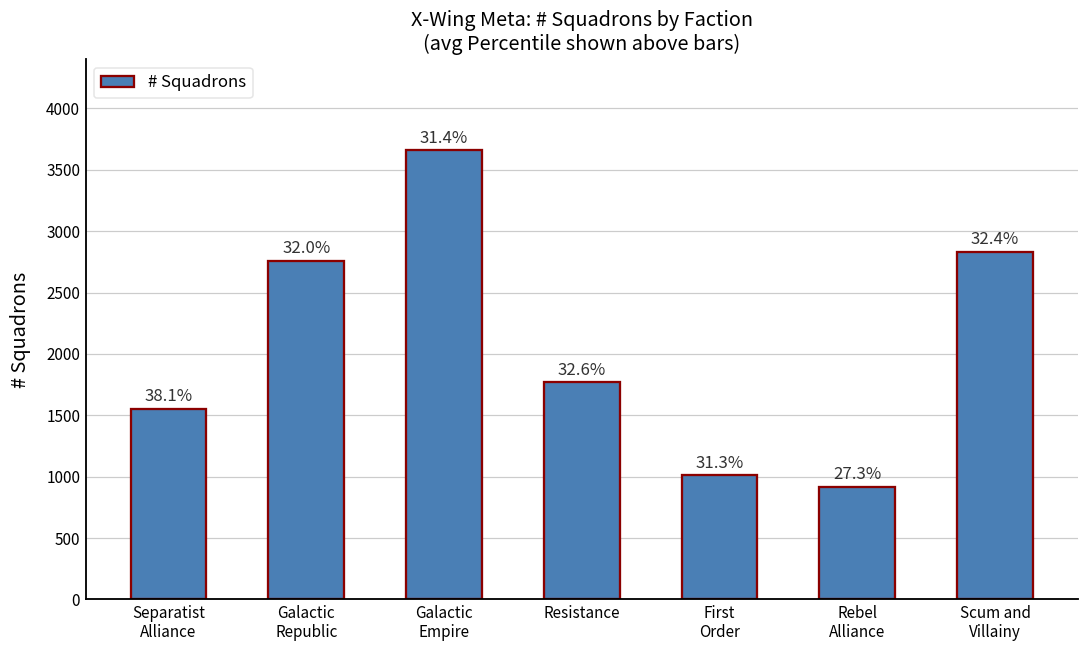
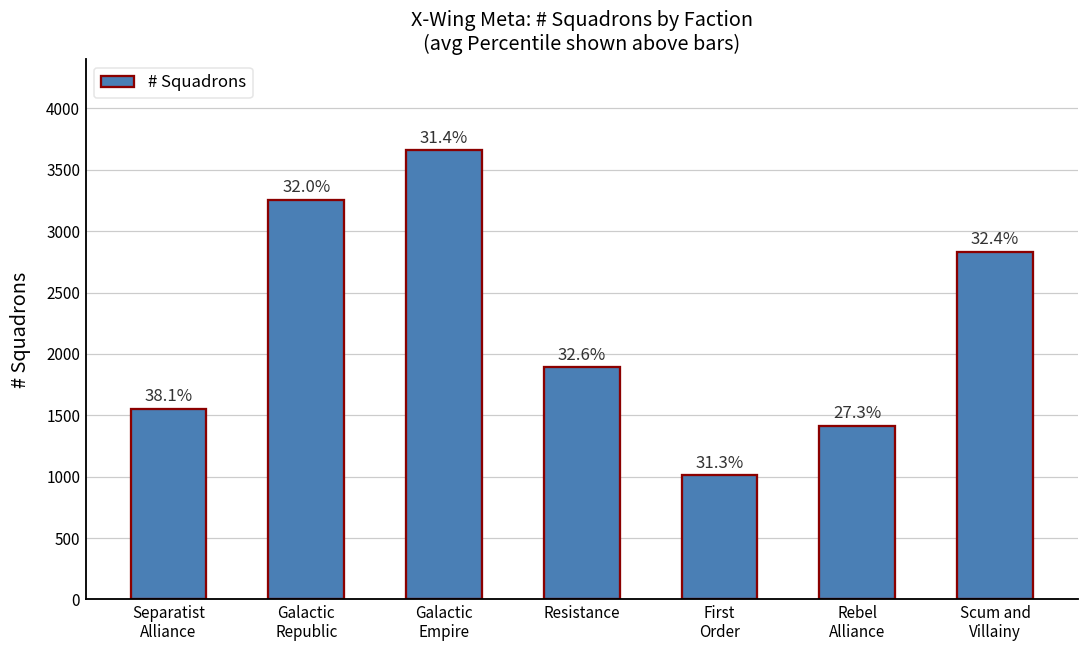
Galactic Republic: 2760 -> 3250
Resistance: 1770 -> 1890
Rebel Alliance: 920 -> 1420
